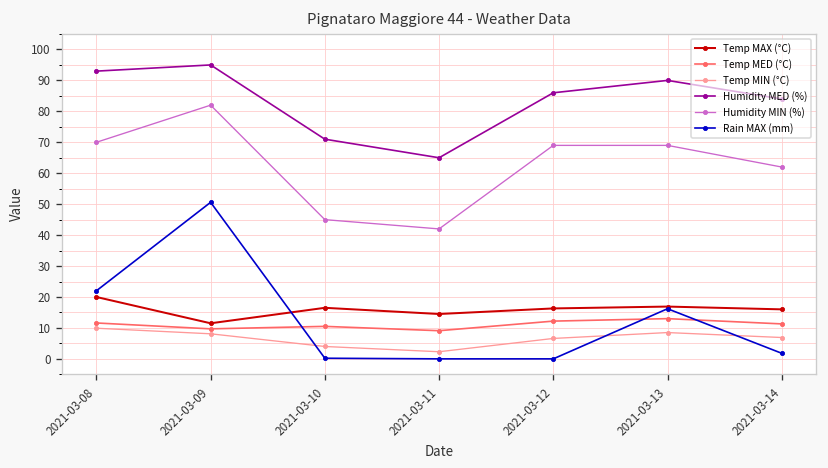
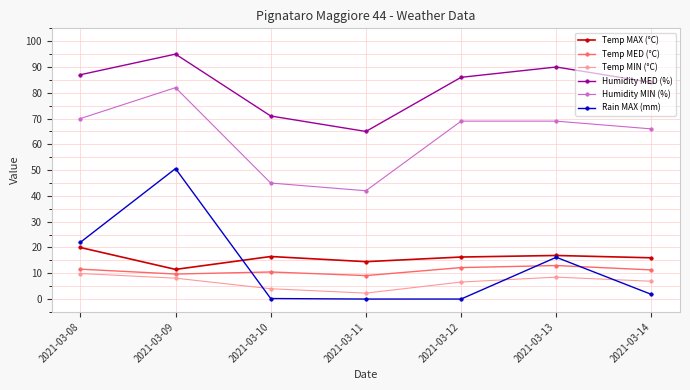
Humidity MED (%), 2021-03-08: 93 -> 87
Humidity MIN (%), 2021-03-14: 62 -> 66
